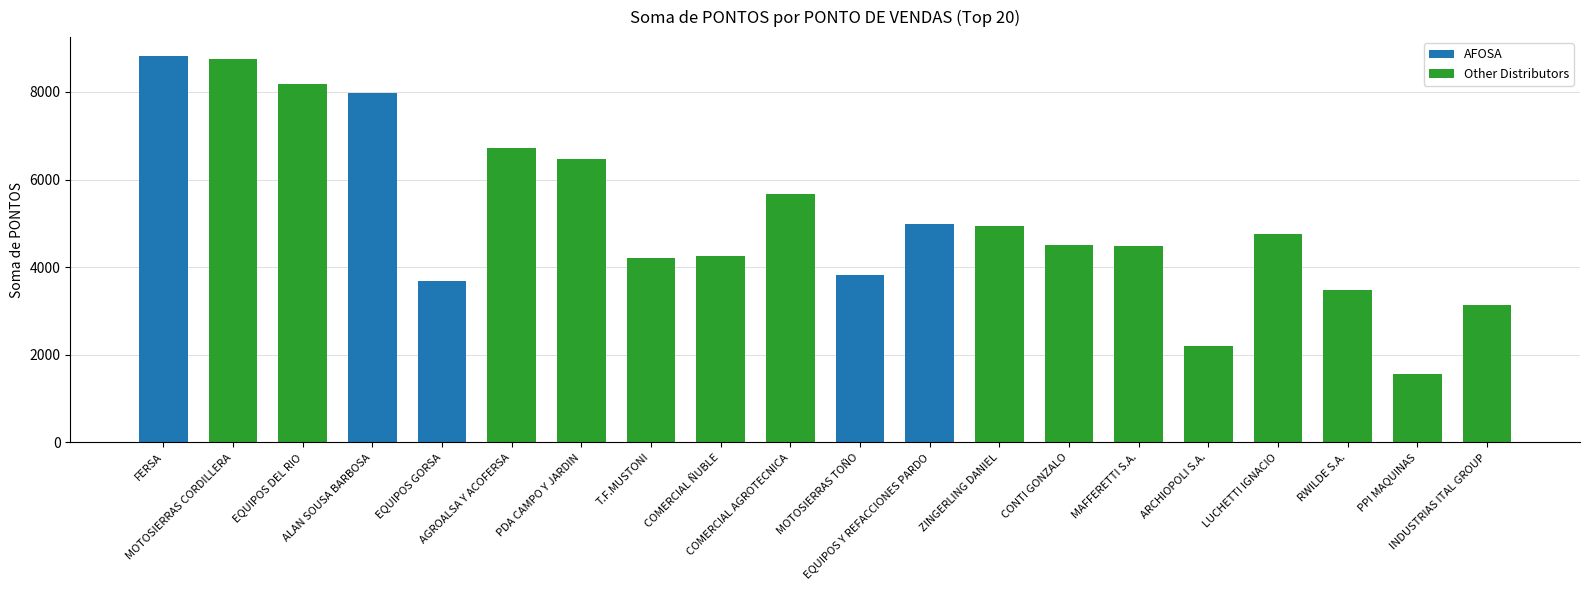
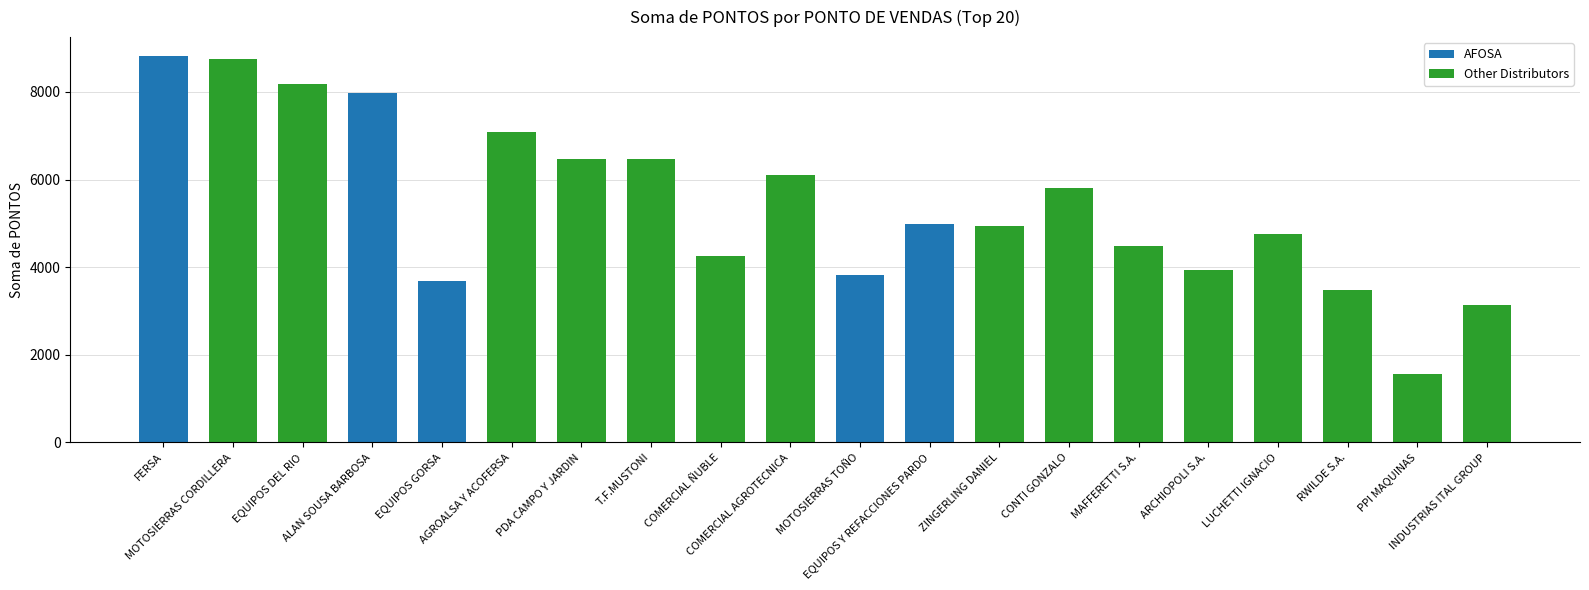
AGROALSA Y ACOFERSA: 6700 -> 7100
T.F.MUSTONI: 4200 -> 6500
COMERCIAL AGROTECNICA: 5700 -> 6100
CONTI GONZALO: 4500 -> 5800
ARCHIOPOLI S.A.: 2200 -> 3900
